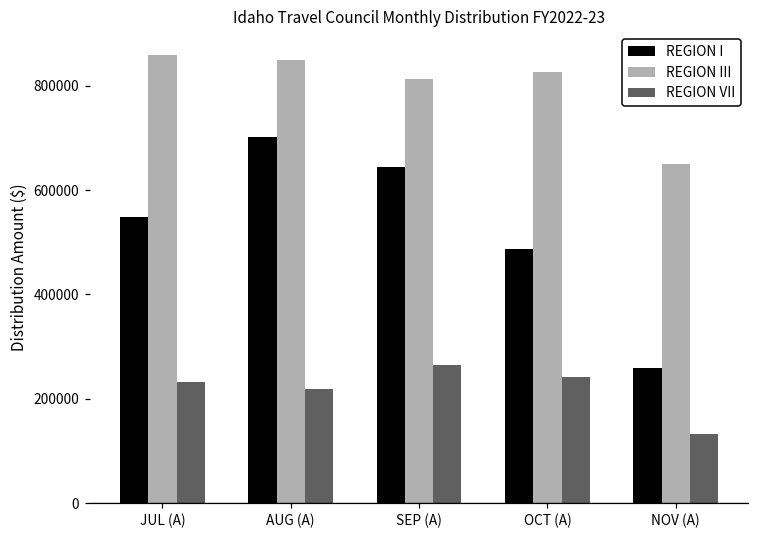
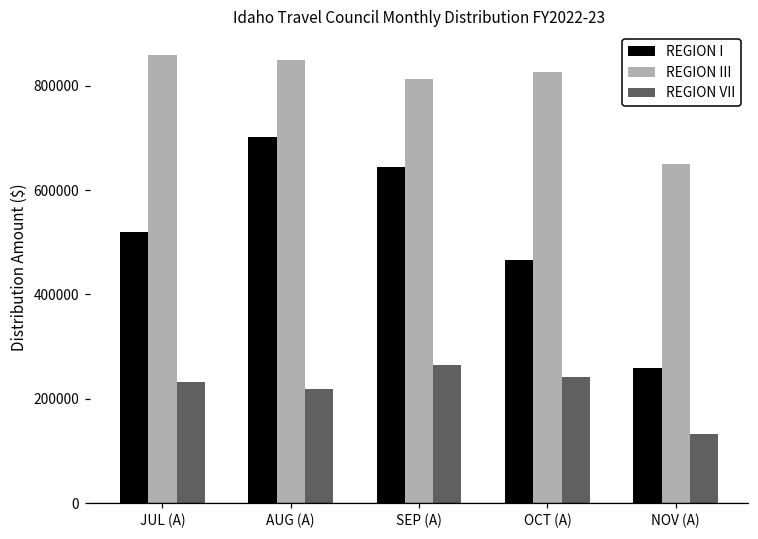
REGION I, JUL (A): 550000 -> 520000
REGION I, OCT (A): 490000 -> 470000
